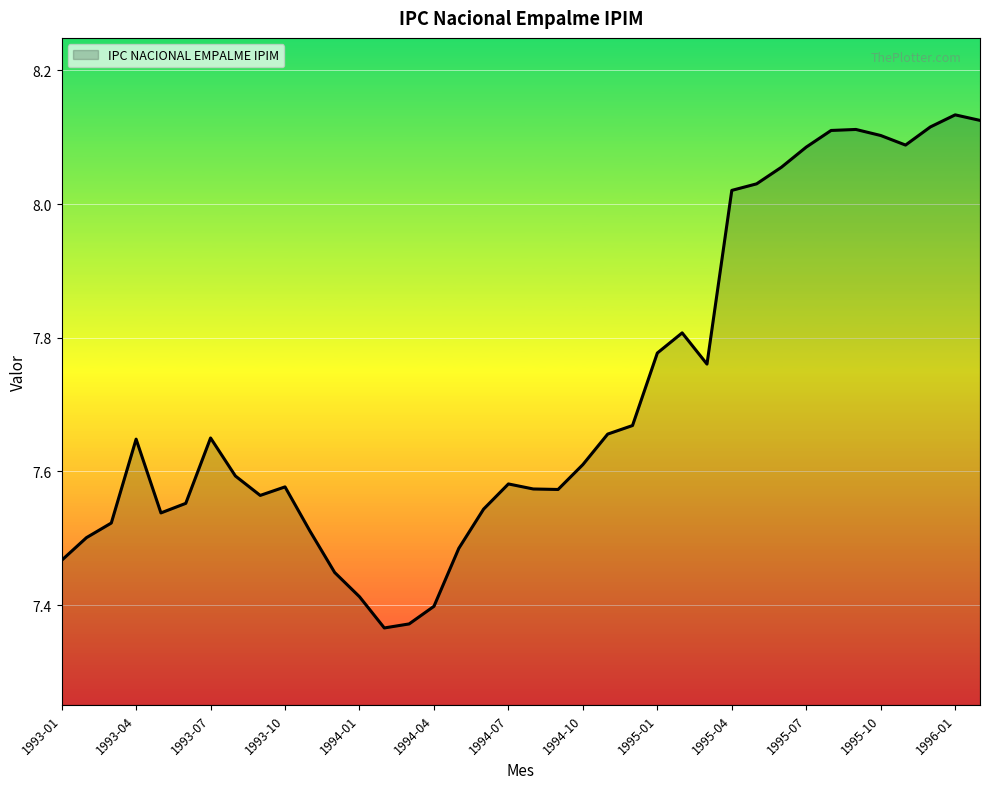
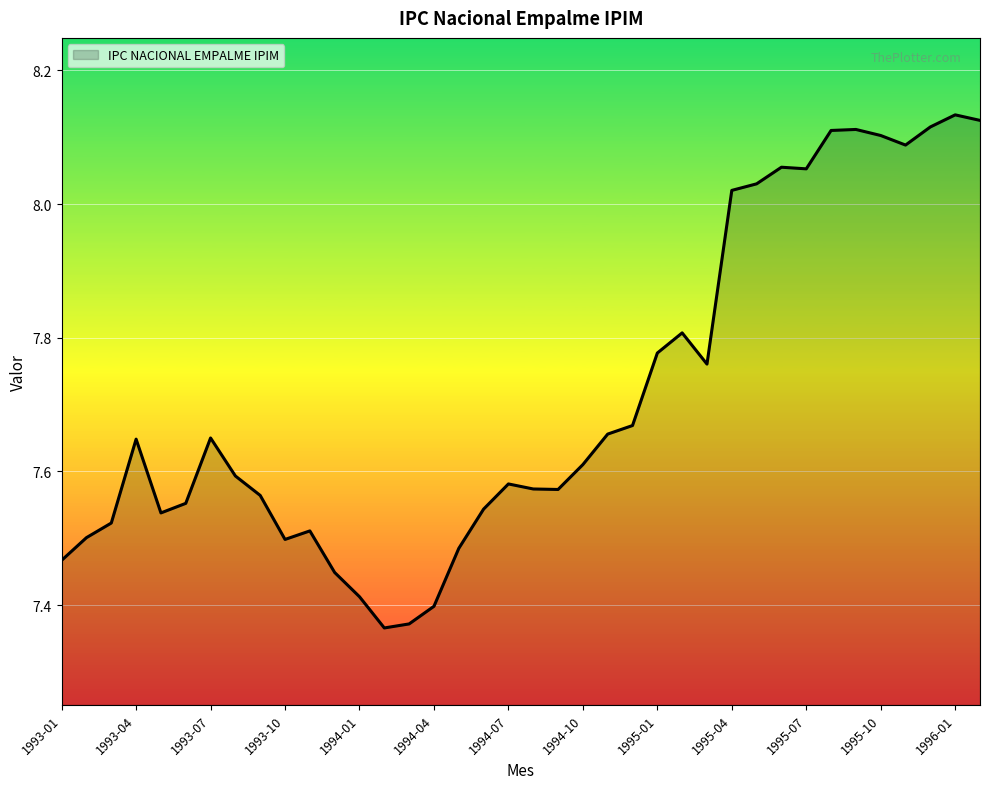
1993-10: 7.58 -> 7.50
1995-07: 8.09 -> 8.05
